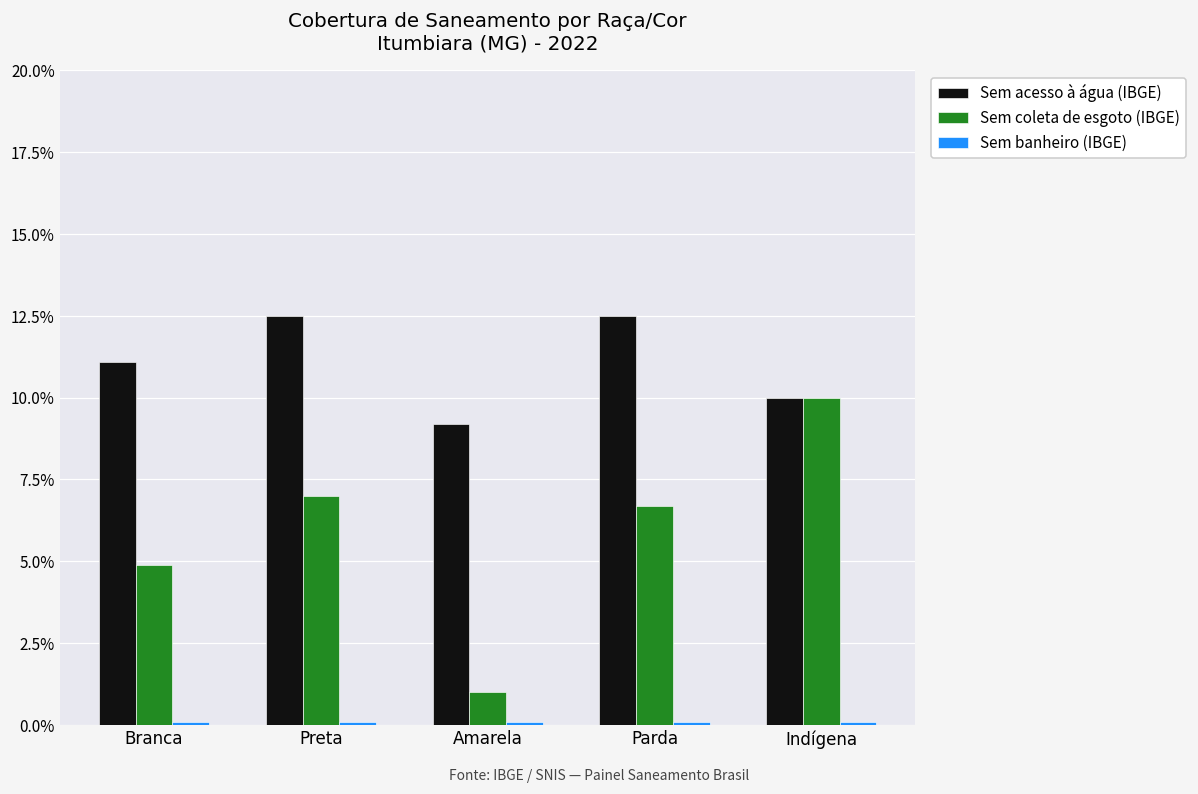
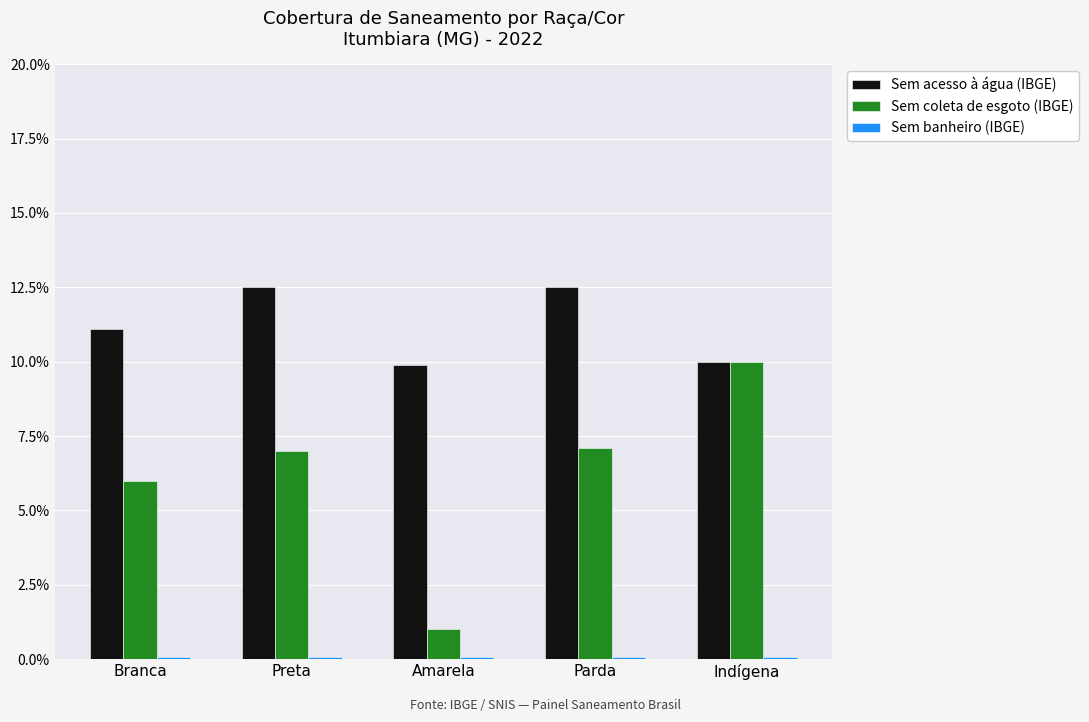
Sem coleta de esgoto (IBGE), Branca: 4.9% -> 6.0%
Sem acesso à água (IBGE), Amarela: 9.2% -> 9.9%
Sem coleta de esgoto (IBGE), Parda: 6.7% -> 7.1%
